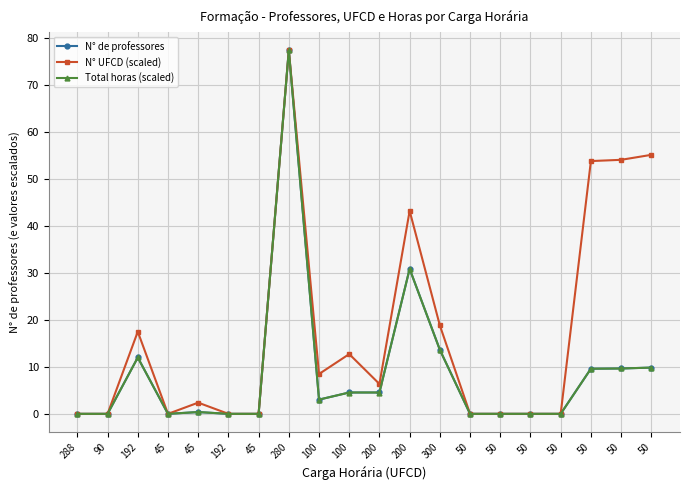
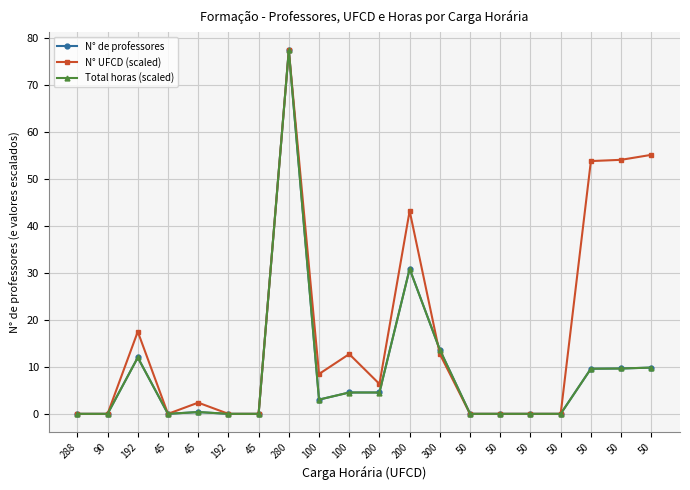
N° UFCD (scaled), 300: 19 -> 13
